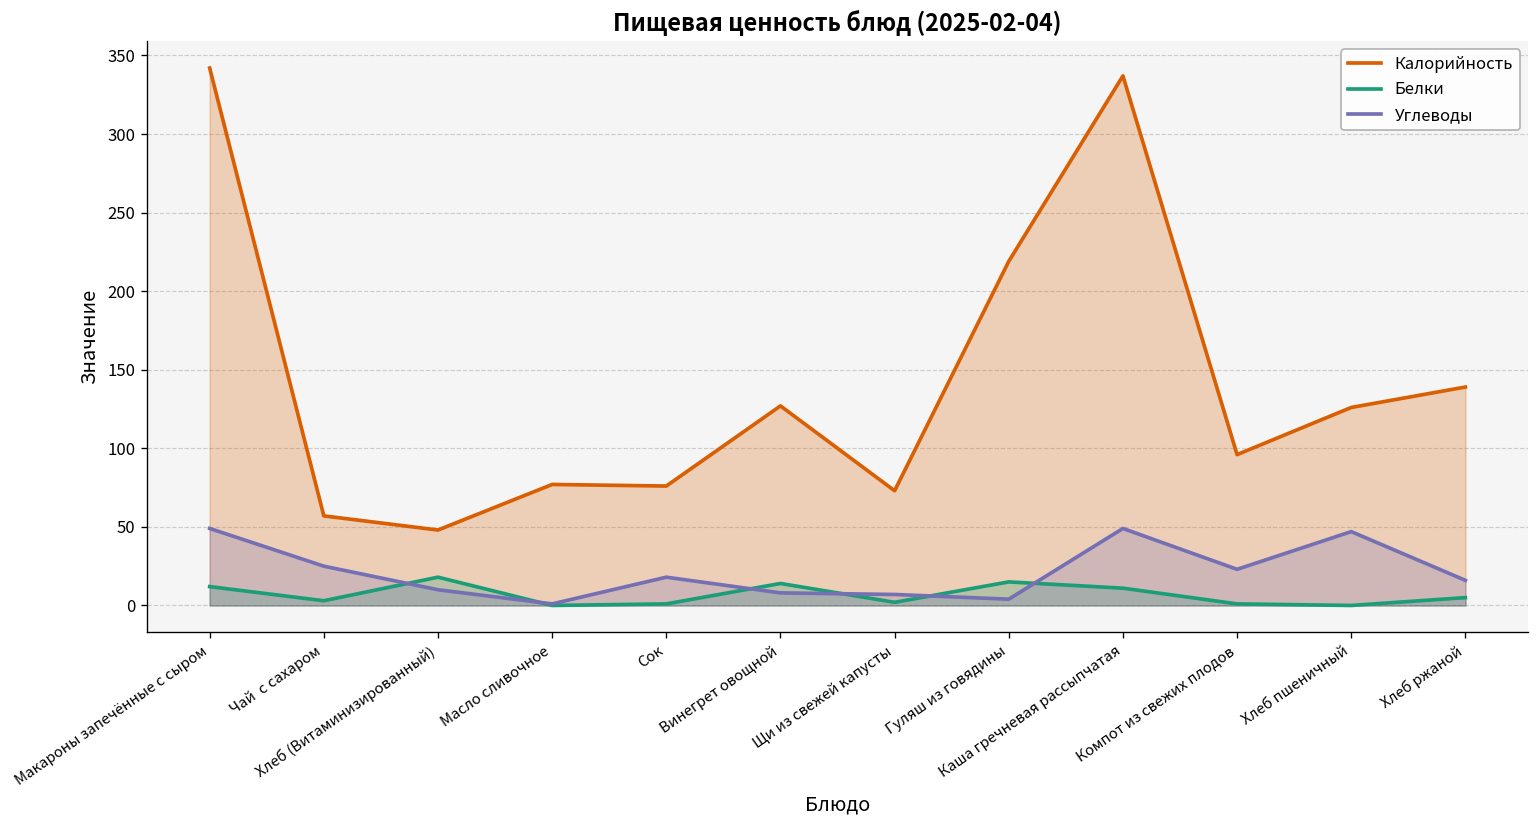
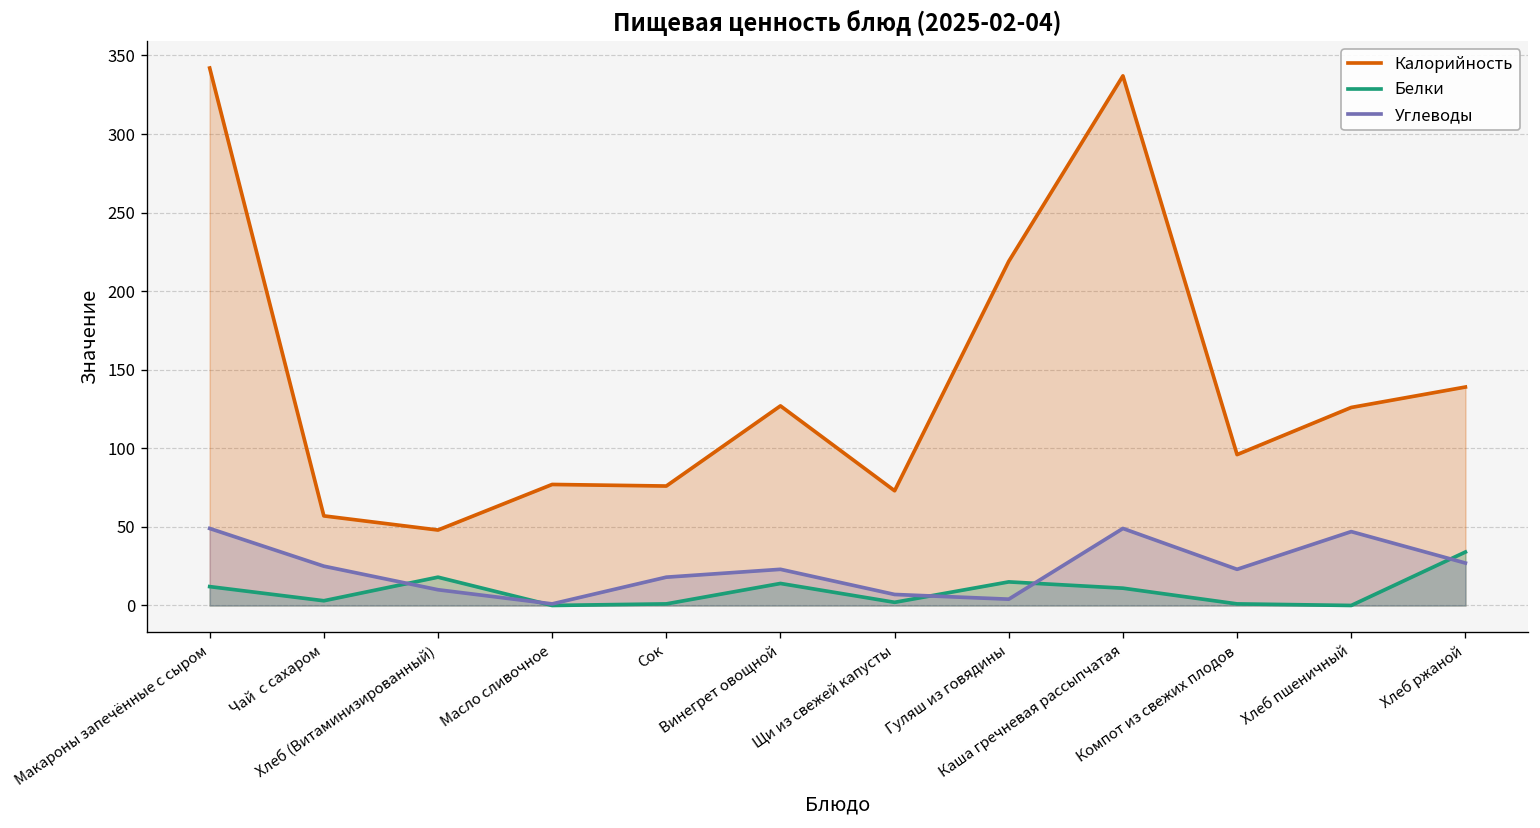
Углеводы, Винегрет овощной: 8 -> 23
Белки, Хлеб ржаной: 5 -> 34
Углеводы, Хлеб ржаной: 16 -> 27
